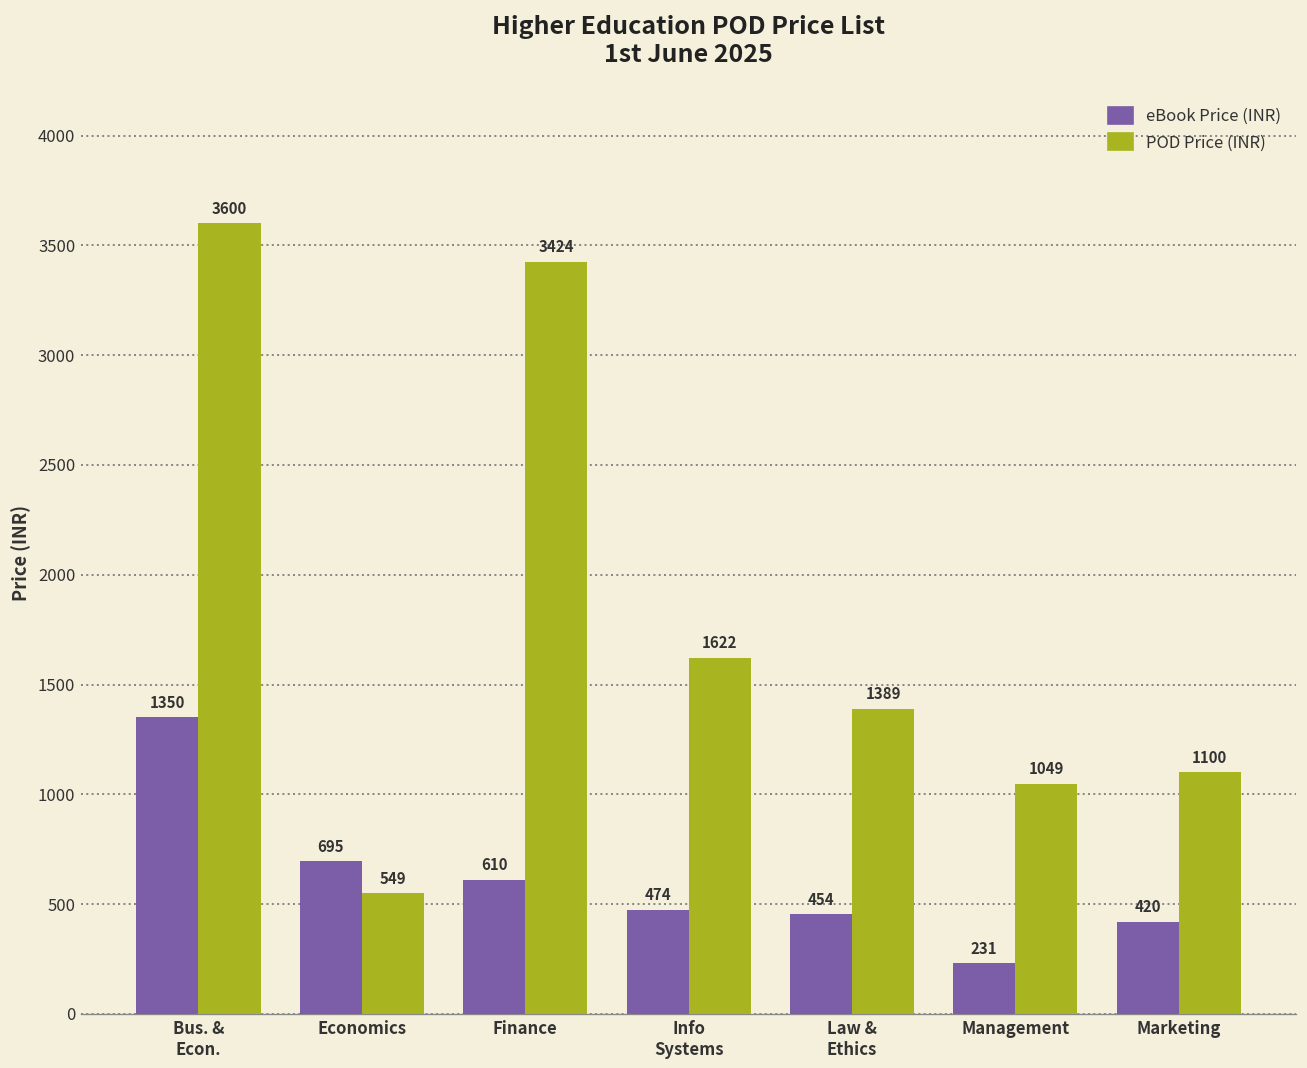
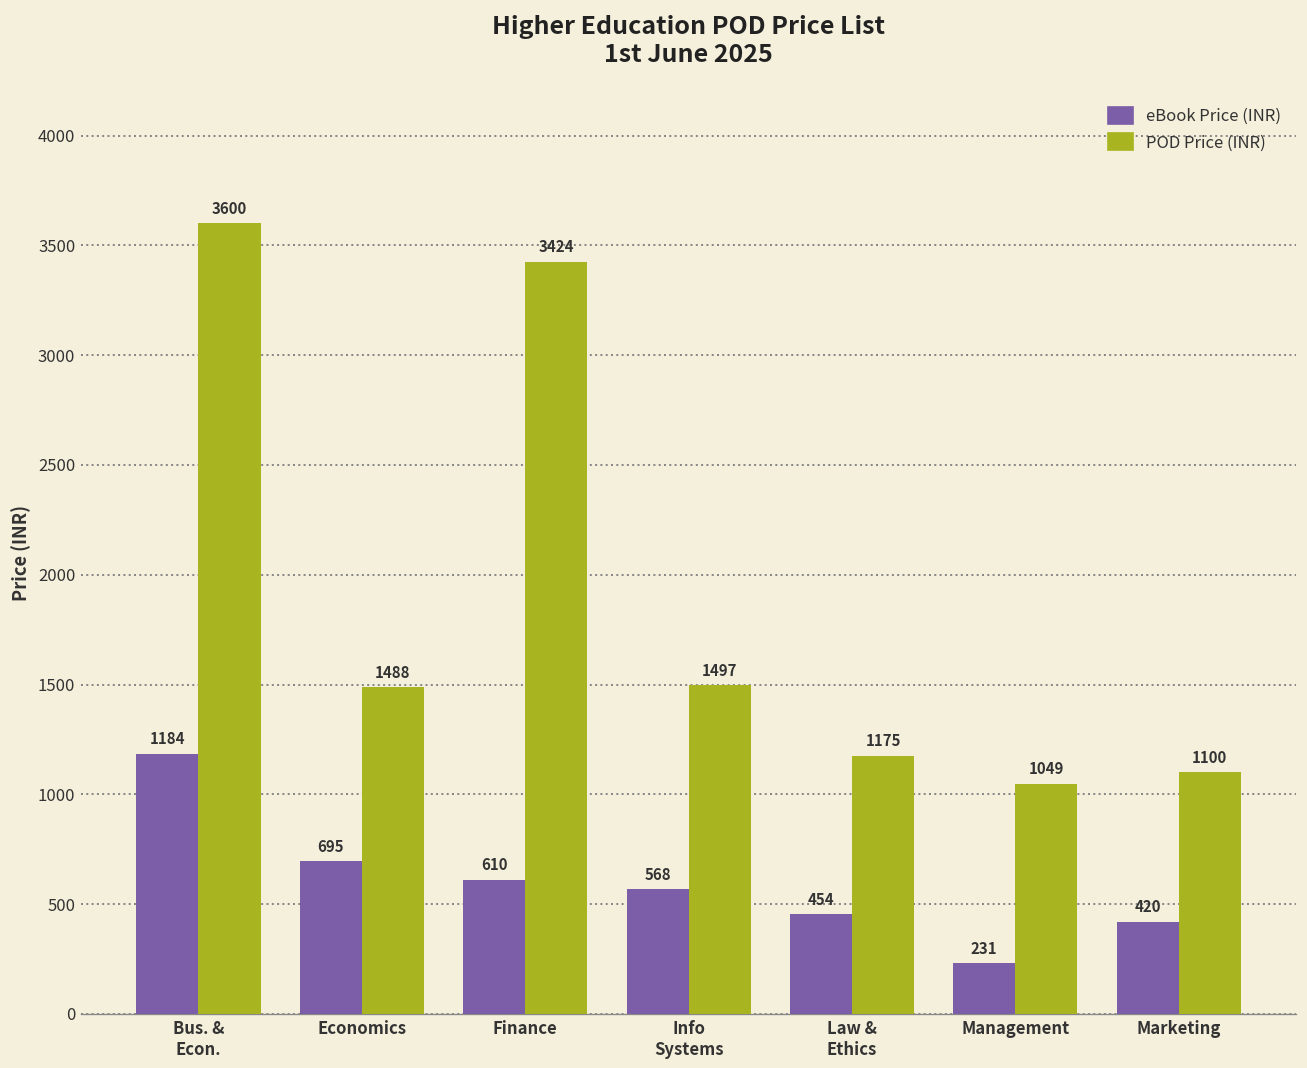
eBook Price (INR), Bus. & Econ.: 1350 -> 1184
POD Price (INR), Economics: 549 -> 1488
eBook Price (INR), Info Systems: 474 -> 568
POD Price (INR), Info Systems: 1622 -> 1497
POD Price (INR), Law & Ethics: 1389 -> 1175
